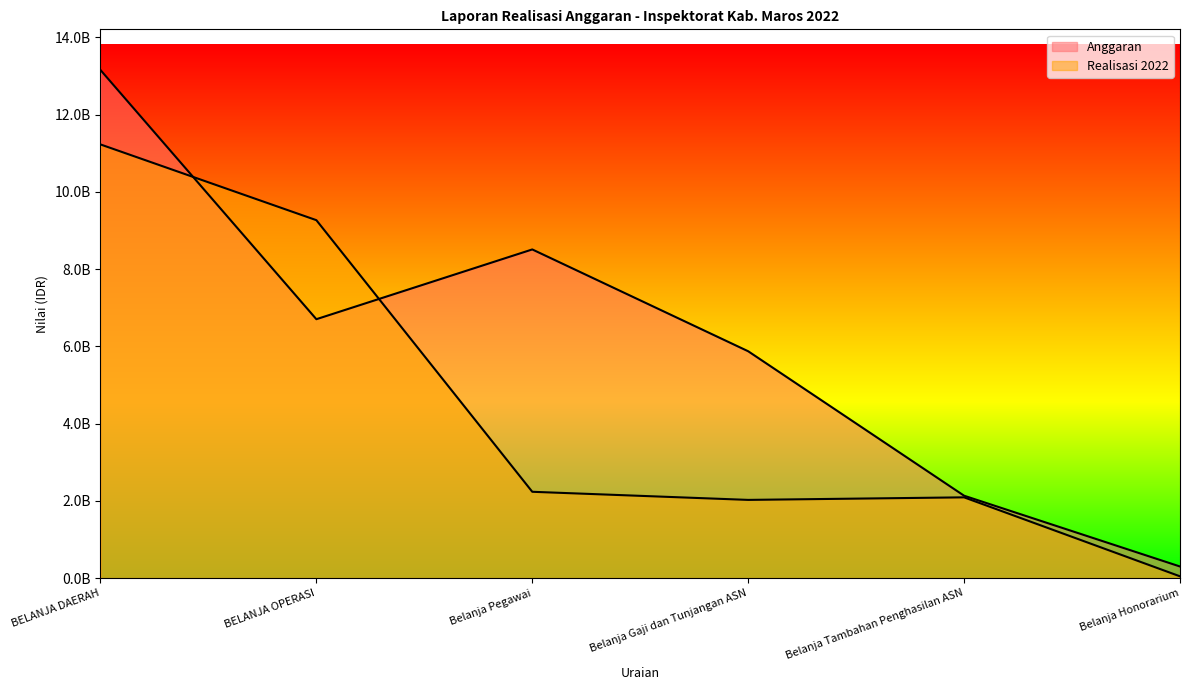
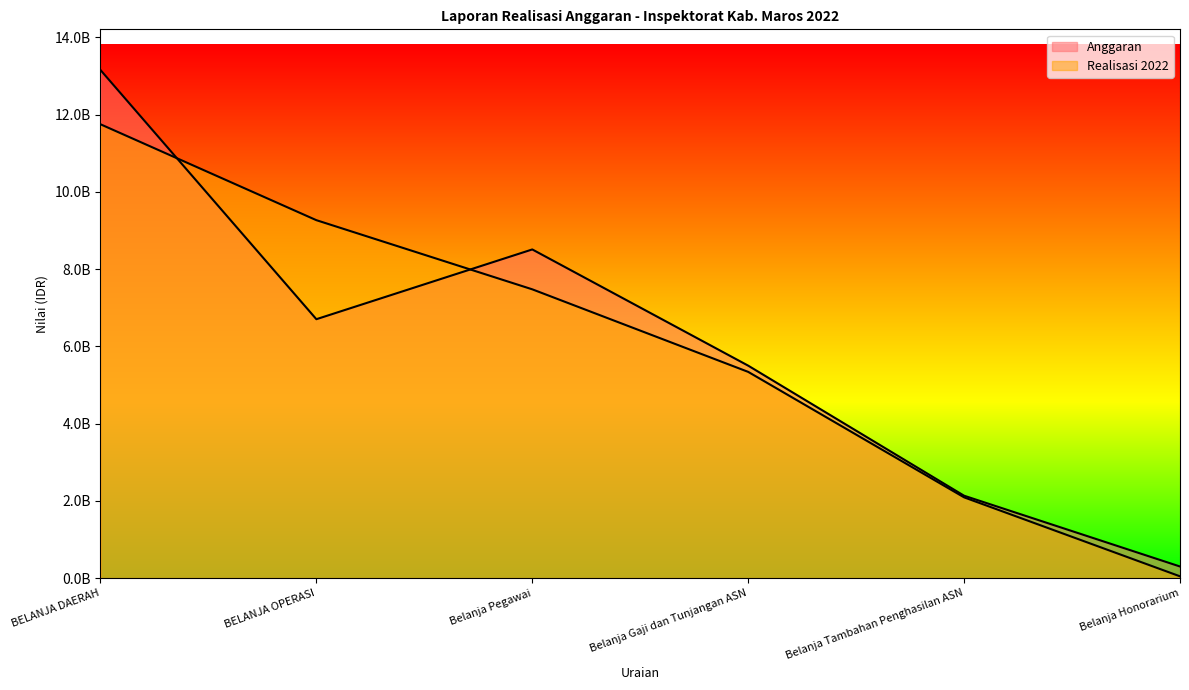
Realisasi 2022, BELANJA DAERAH: 11200000000 -> 11800000000
Realisasi 2022, Belanja Pegawai: 2200000000 -> 7500000000
Anggaran, Belanja Gaji dan Tunjangan ASN: 5900000000 -> 5500000000
Realisasi 2022, Belanja Gaji dan Tunjangan ASN: 2000000000 -> 5300000000
